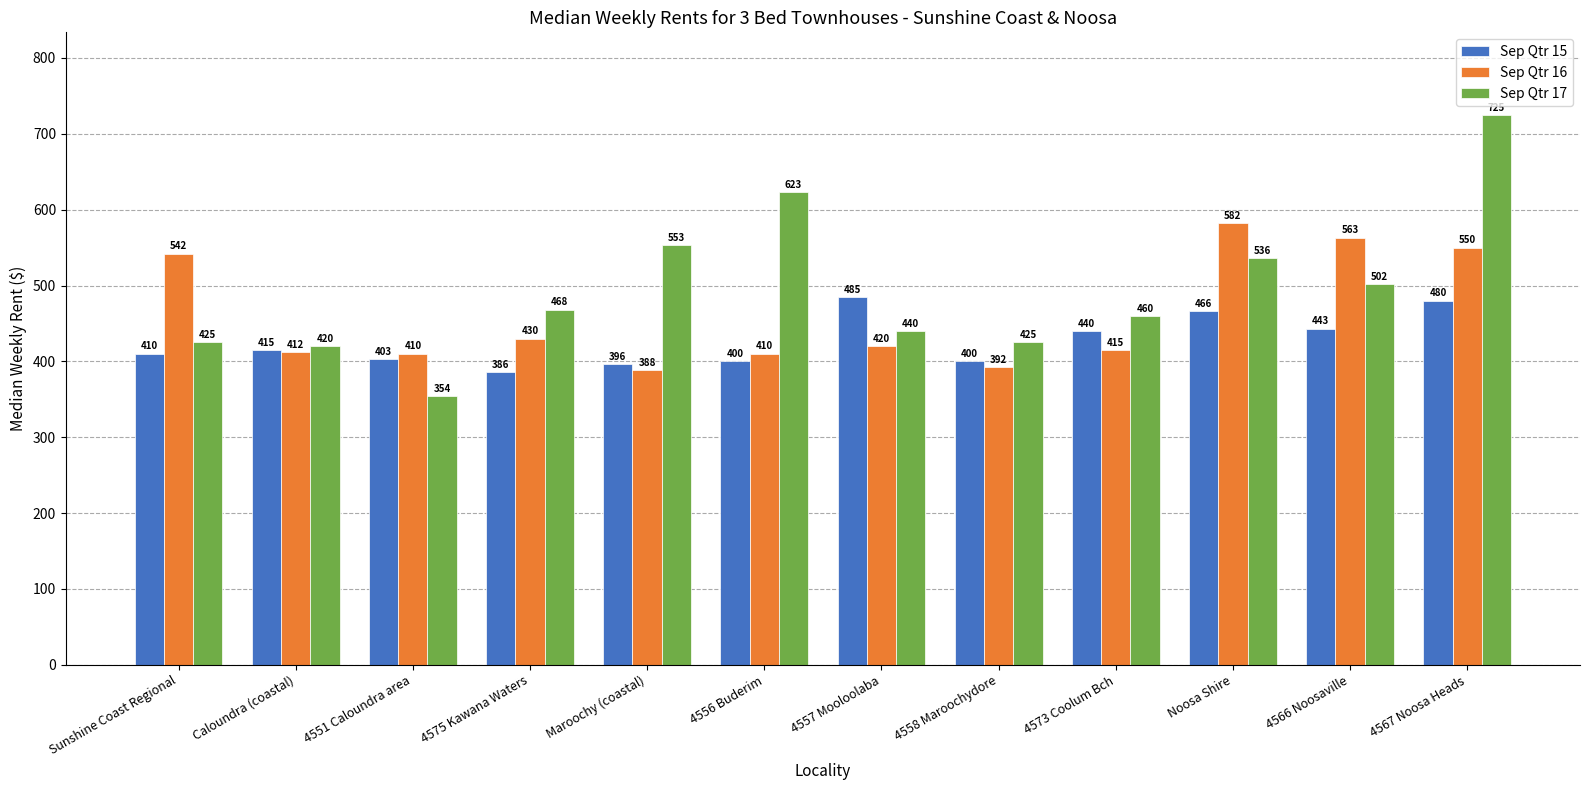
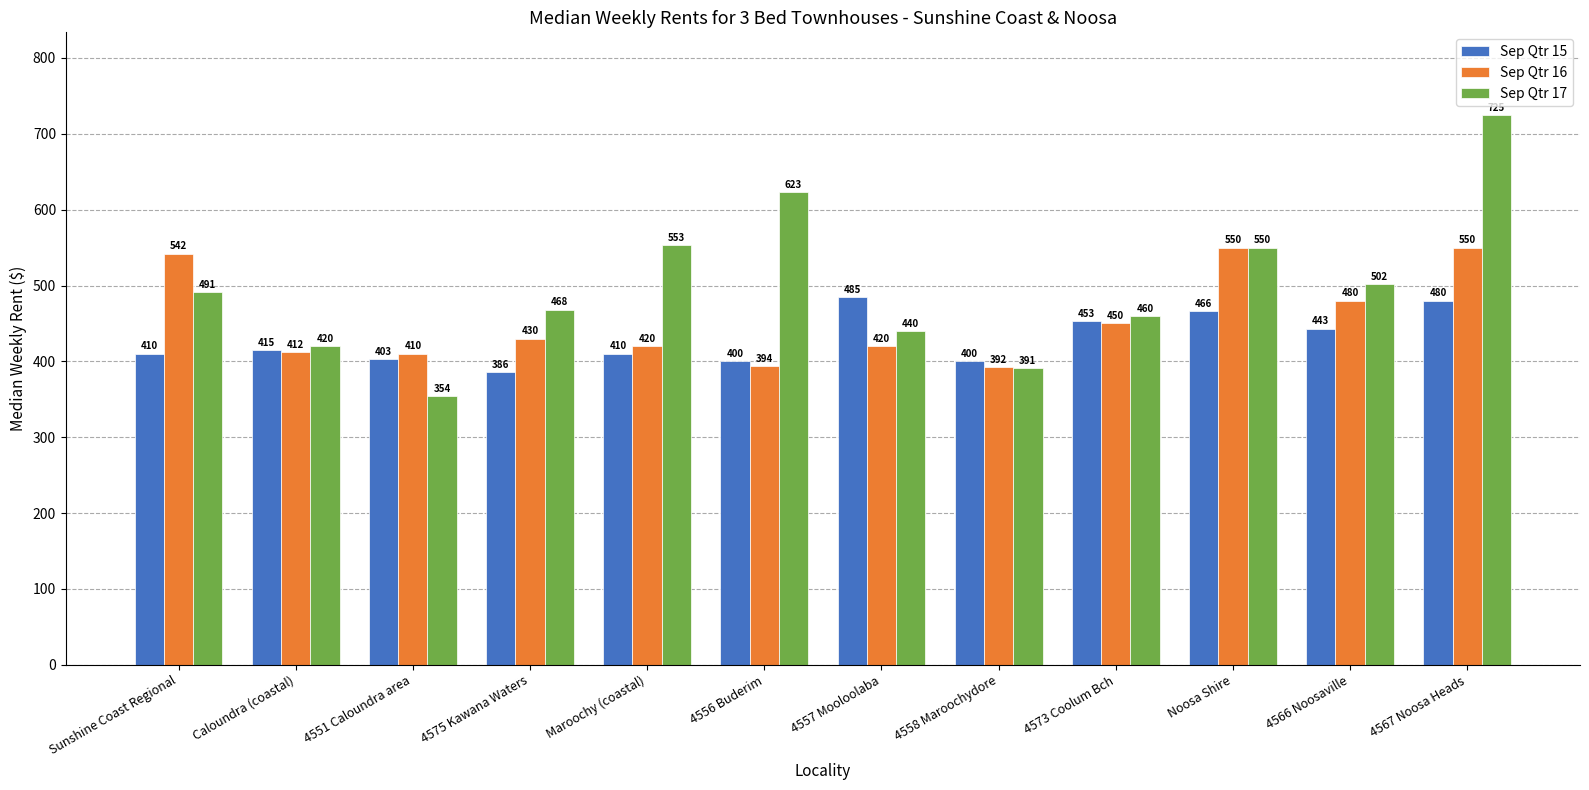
Sep Qtr 17, Sunshine Coast Regional: 425 -> 491
Sep Qtr 15, Maroochy (coastal): 396 -> 410
Sep Qtr 16, Maroochy (coastal): 388 -> 420
Sep Qtr 16, 4556 Buderim: 410 -> 394
Sep Qtr 17, 4558 Maroochydore: 425 -> 391
Sep Qtr 15, 4573 Coolum Bch: 440 -> 453
Sep Qtr 16, 4573 Coolum Bch: 415 -> 450
Sep Qtr 16, Noosa Shire: 582 -> 550
Sep Qtr 17, Noosa Shire: 536 -> 550
Sep Qtr 16, 4566 Noosaville: 563 -> 480
